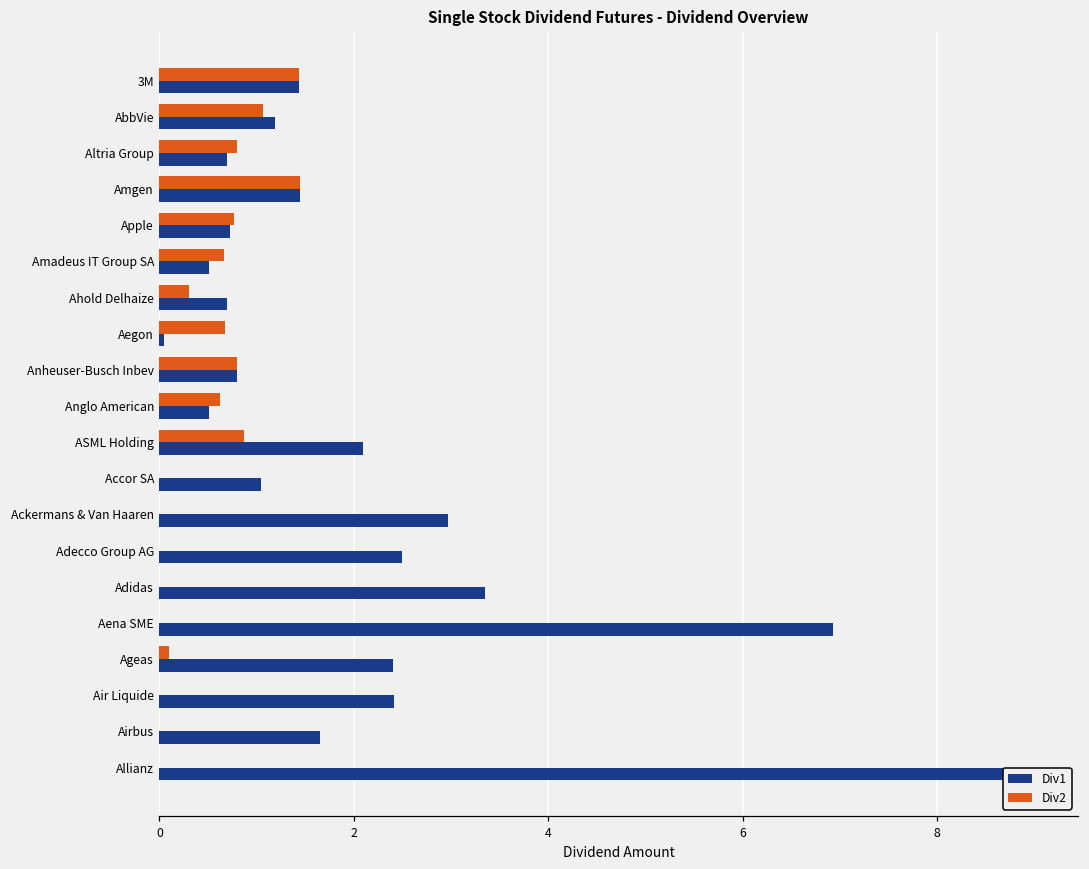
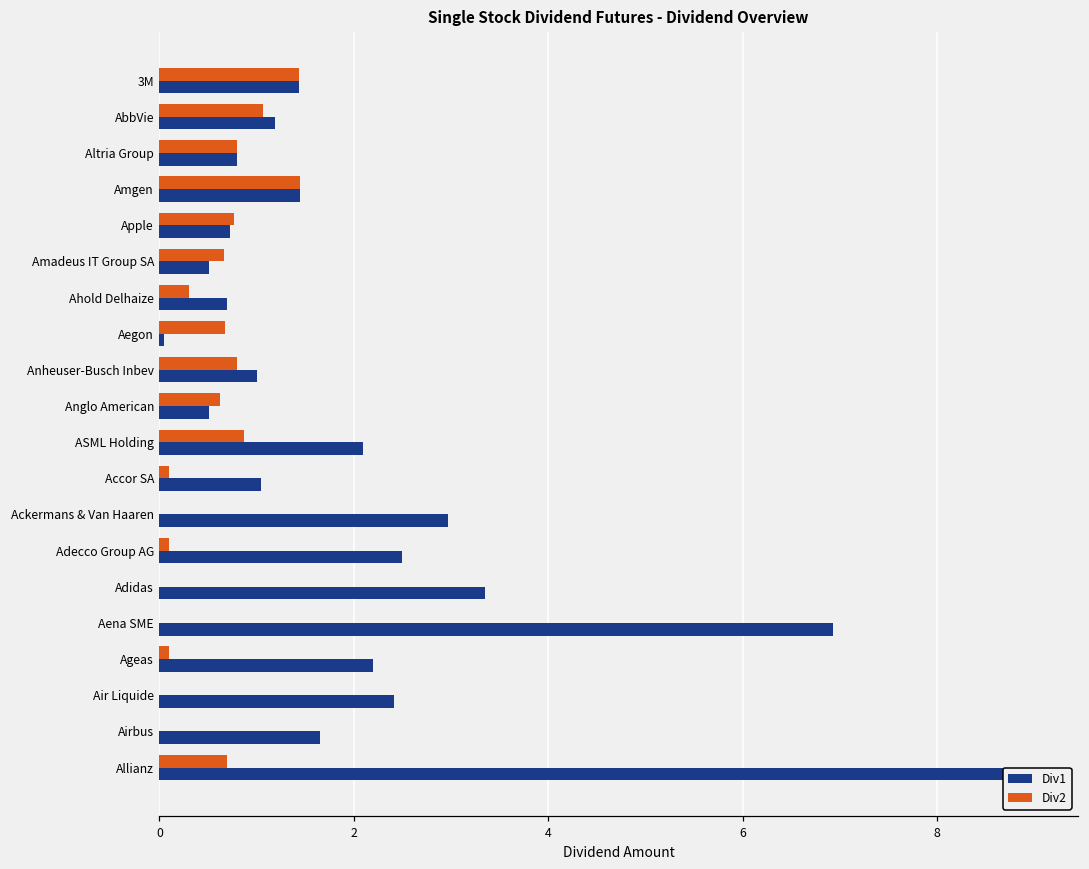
Div1, Altria Group: 0.7 -> 0.8
Div1, Anheuser-Busch Inbev: 0.8 -> 1.0
Div2, Accor SA: 0.0 -> 0.1
Div2, Adecco Group AG: 0.0 -> 0.1
Div1, Ageas: 2.4 -> 2.2
Div2, Allianz: 0.0 -> 0.7
